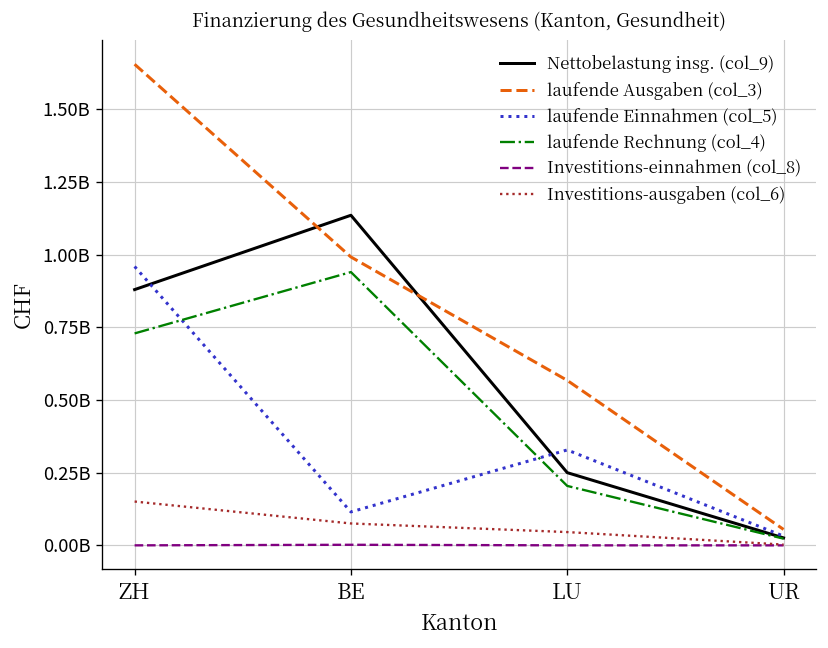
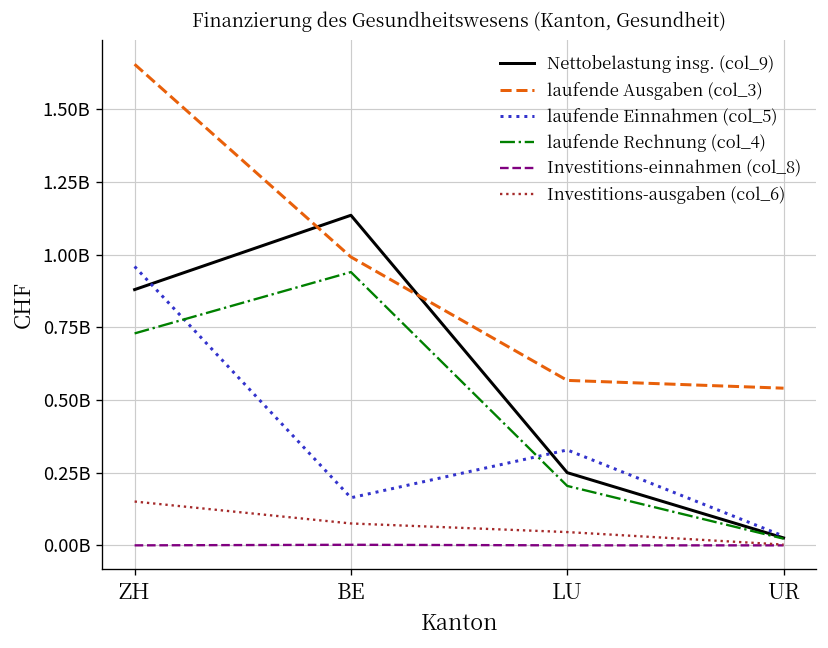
laufende Einnahmen (col_5), BE: 120000000 -> 160000000
laufende Ausgaben (col_3), UR: 50000000 -> 540000000
